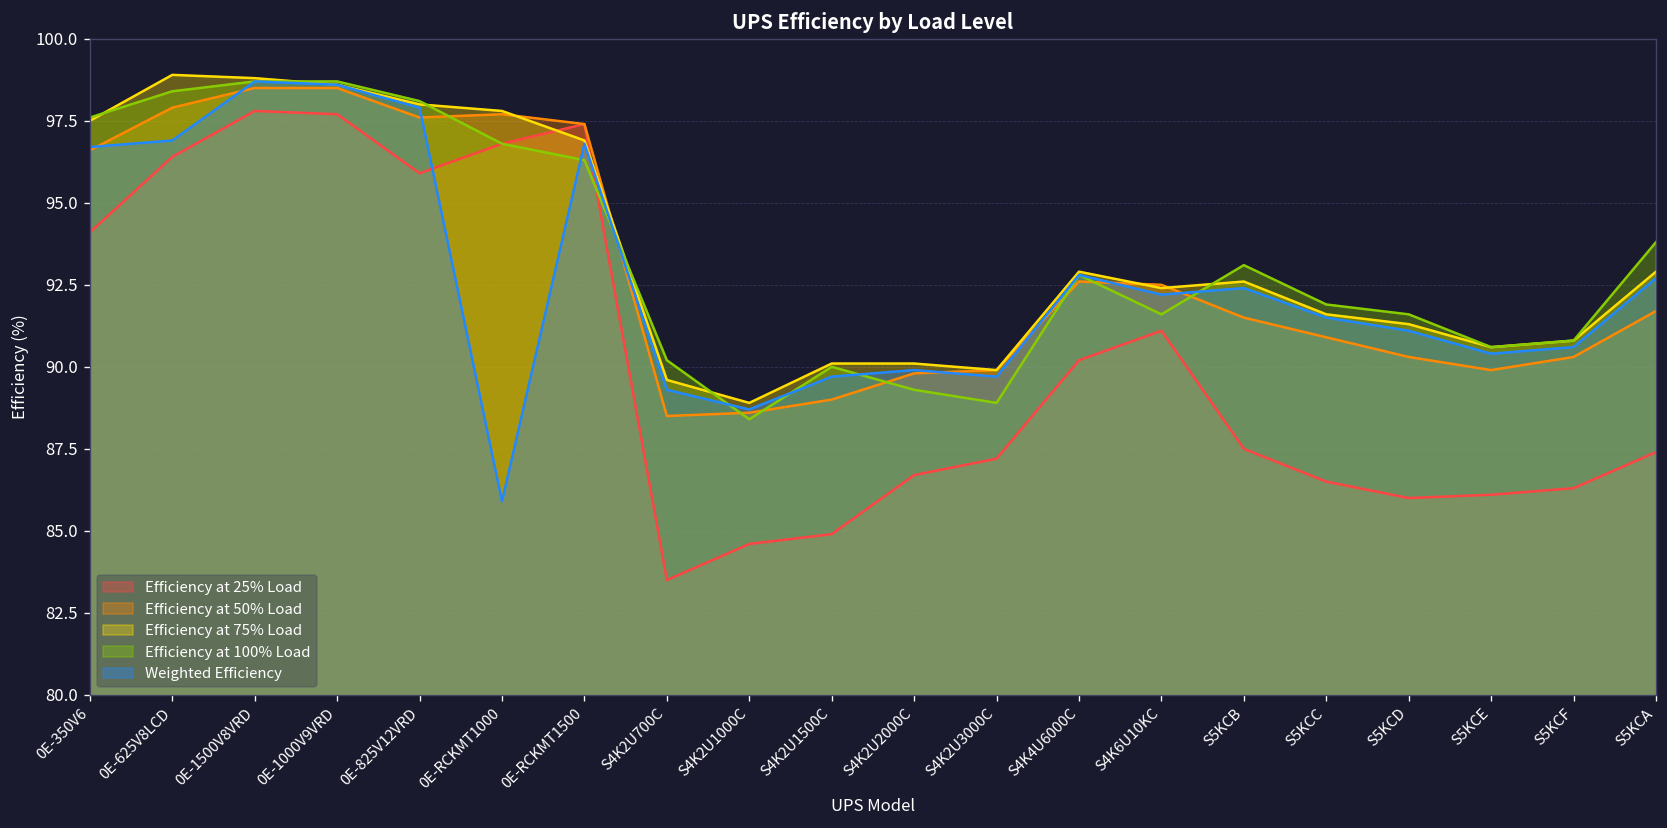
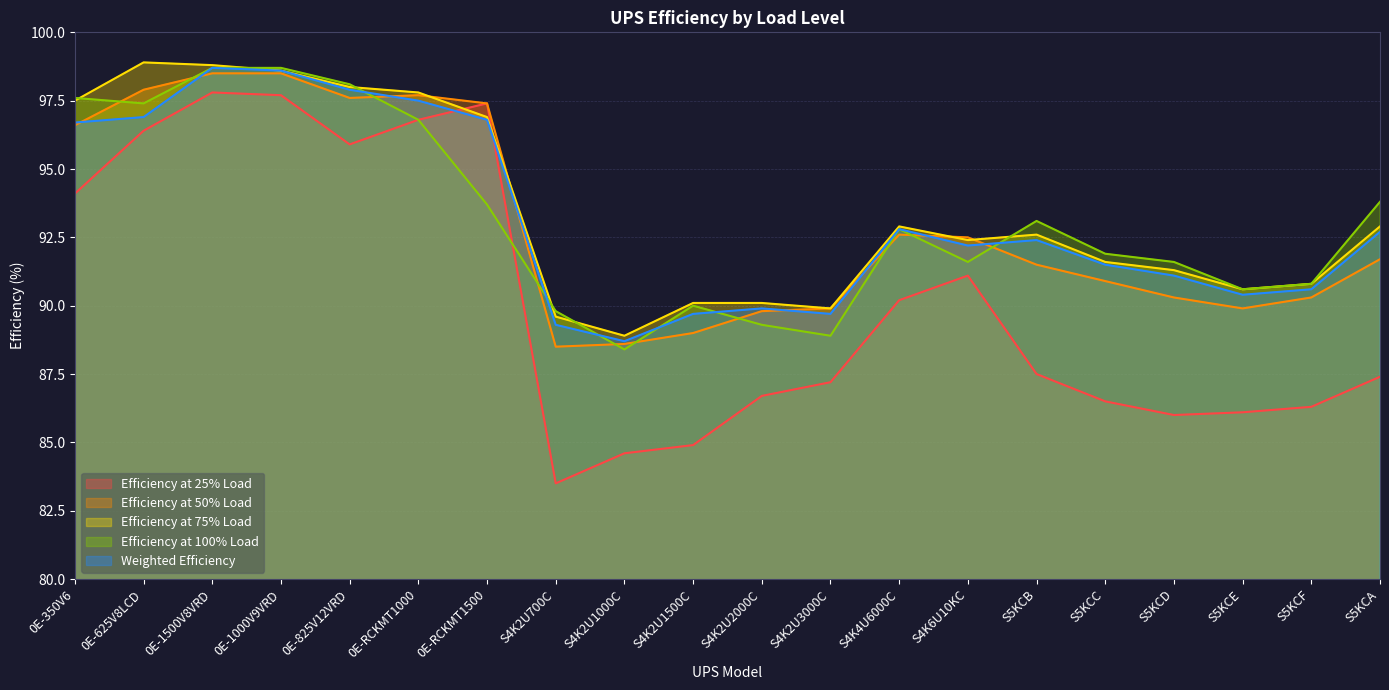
Efficiency at 100% Load, 0E-625V8LCD: 98.4 -> 97.4
Weighted Efficiency, 0E-RCKMT1000: 85.9 -> 97.5
Efficiency at 100% Load, 0E-RCKMT1500: 96.3 -> 93.7
Efficiency at 100% Load, S4K2U700C: 90.2 -> 89.8
